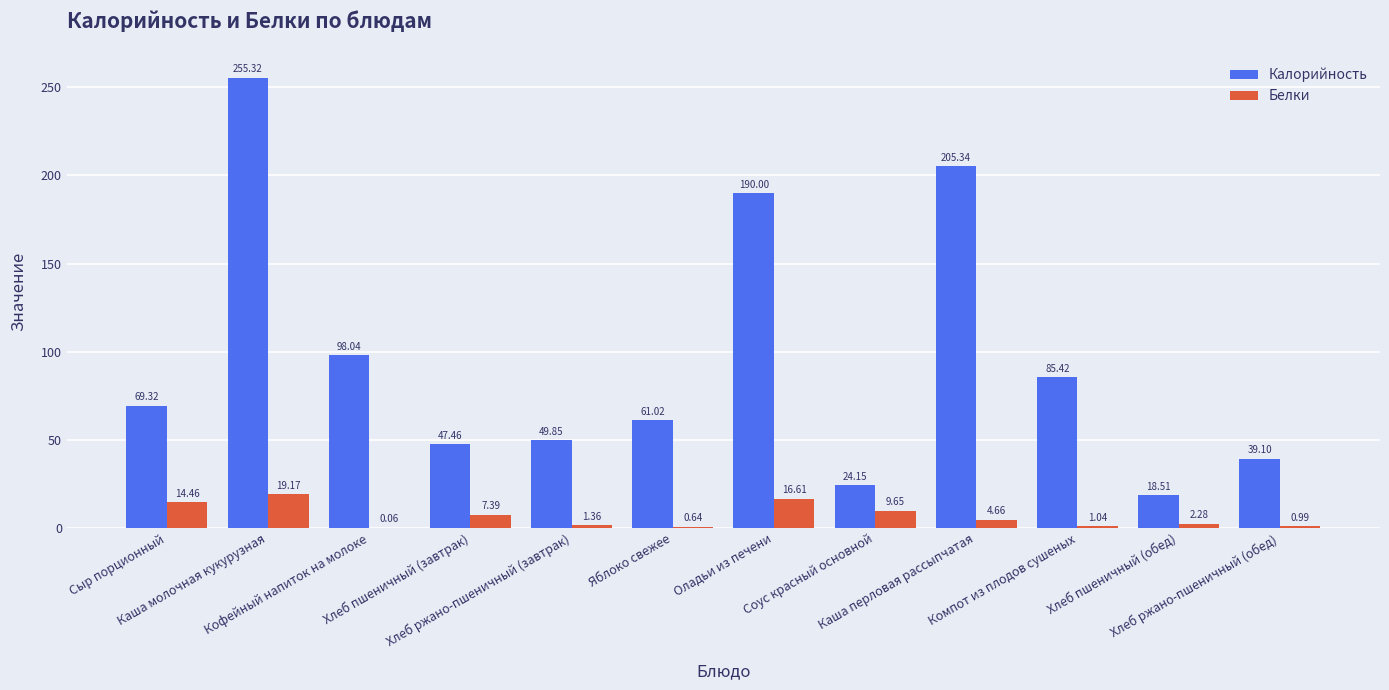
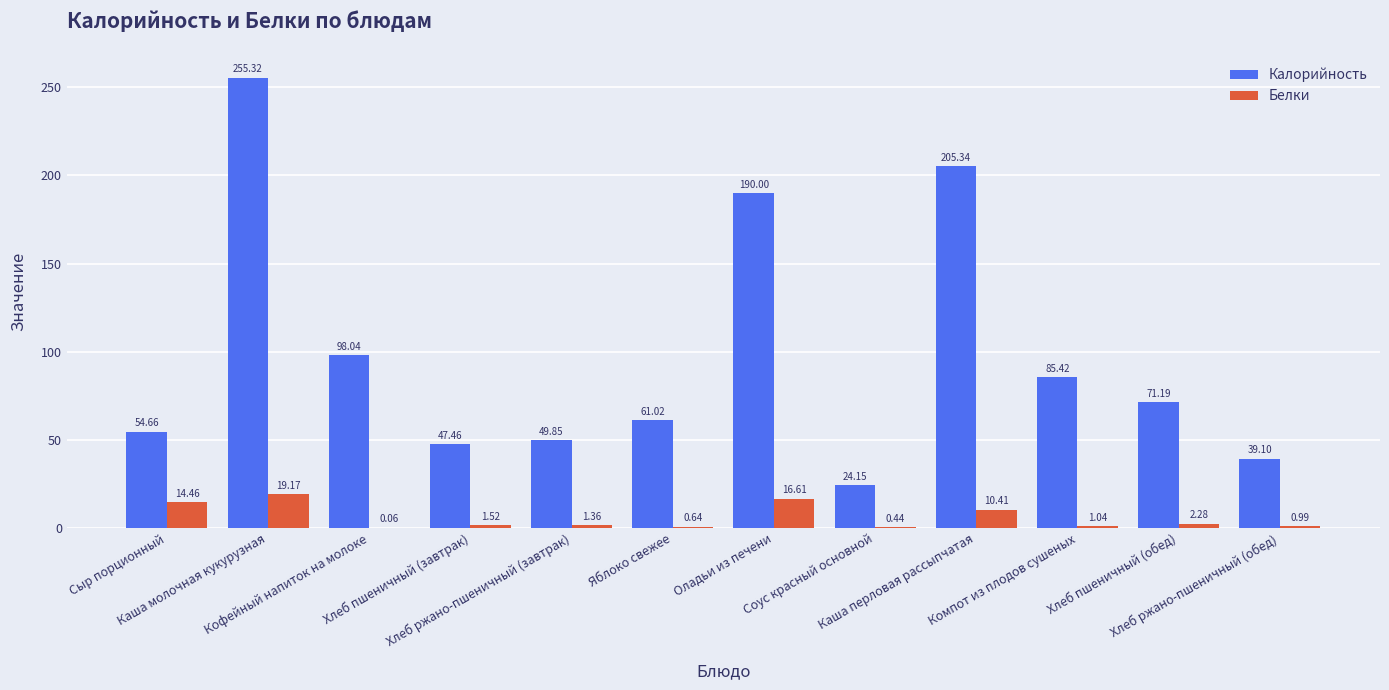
Калорийность, Сыр порционный: 69.32 -> 54.66
Белки, Хлеб пшеничный (завтрак): 7.39 -> 1.52
Белки, Соус красный основной: 9.65 -> 0.44
Белки, Каша перловая рассыпчатая: 4.66 -> 10.41
Калорийность, Хлеб пшеничный (обед): 18.51 -> 71.19
